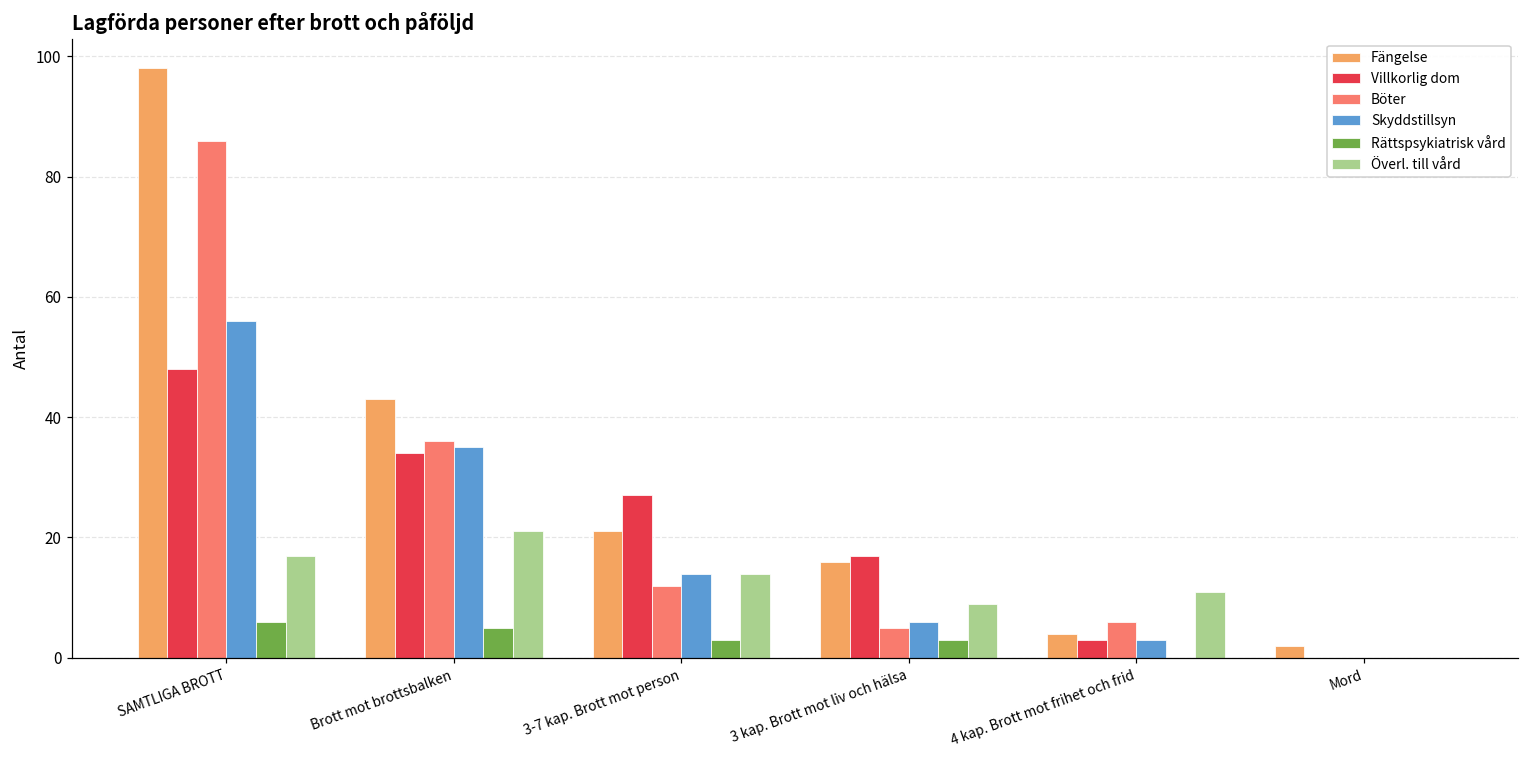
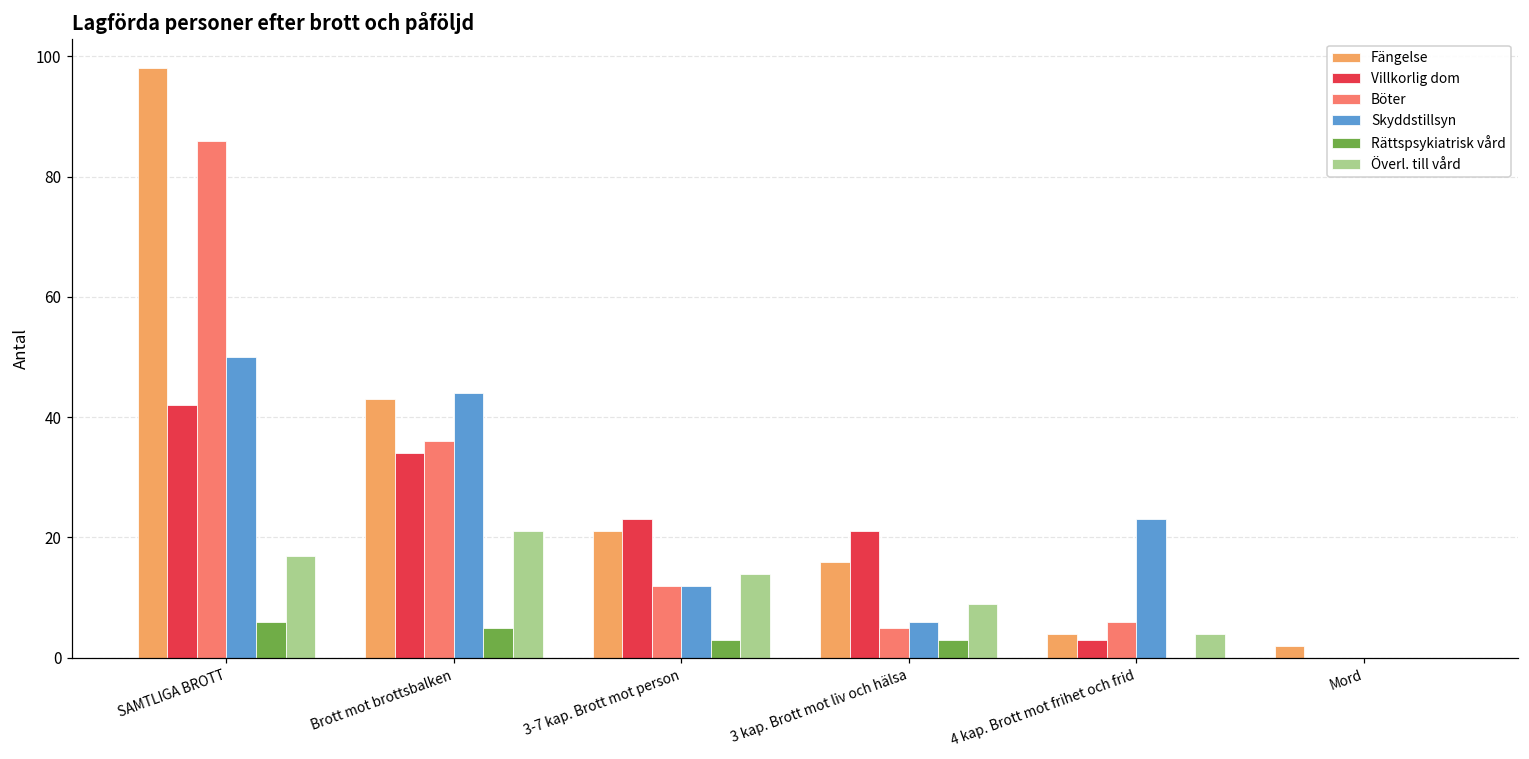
Villkorlig dom, SAMTLIGA BROTT: 48 -> 42
Skyddstillsyn, SAMTLIGA BROTT: 56 -> 50
Skyddstillsyn, Brott mot brottsbalken: 35 -> 44
Villkorlig dom, 3-7 kap. Brott mot person: 27 -> 23
Skyddstillsyn, 3-7 kap. Brott mot person: 14 -> 12
Villkorlig dom, 3 kap. Brott mot liv och hälsa: 17 -> 21
Skyddstillsyn, 4 kap. Brott mot frihet och frid: 3 -> 23
Överl. till vård, 4 kap. Brott mot frihet och frid: 11 -> 4
